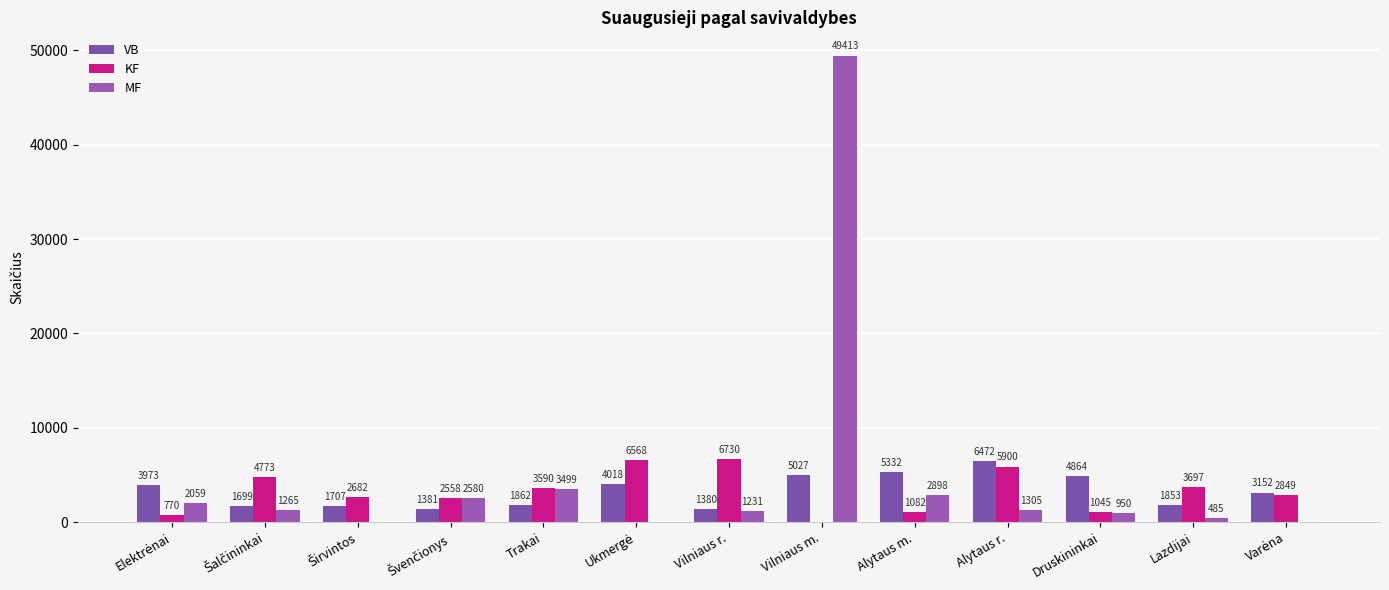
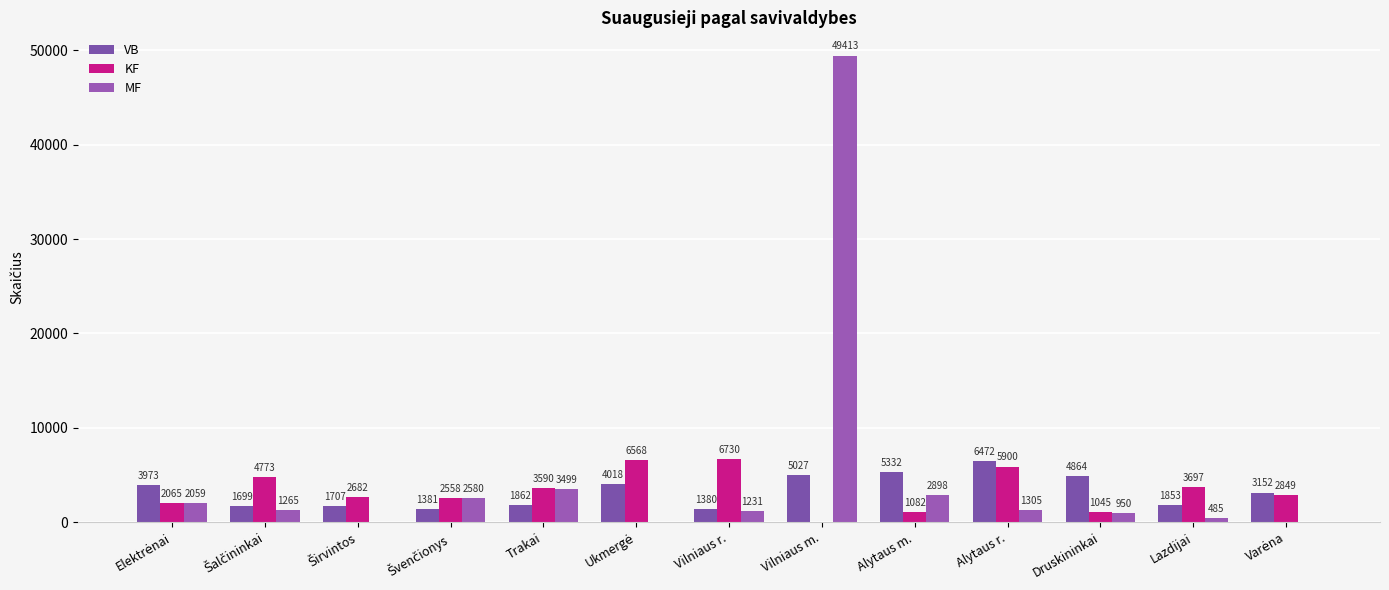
KF, Elektrėnai: 770 -> 2065
